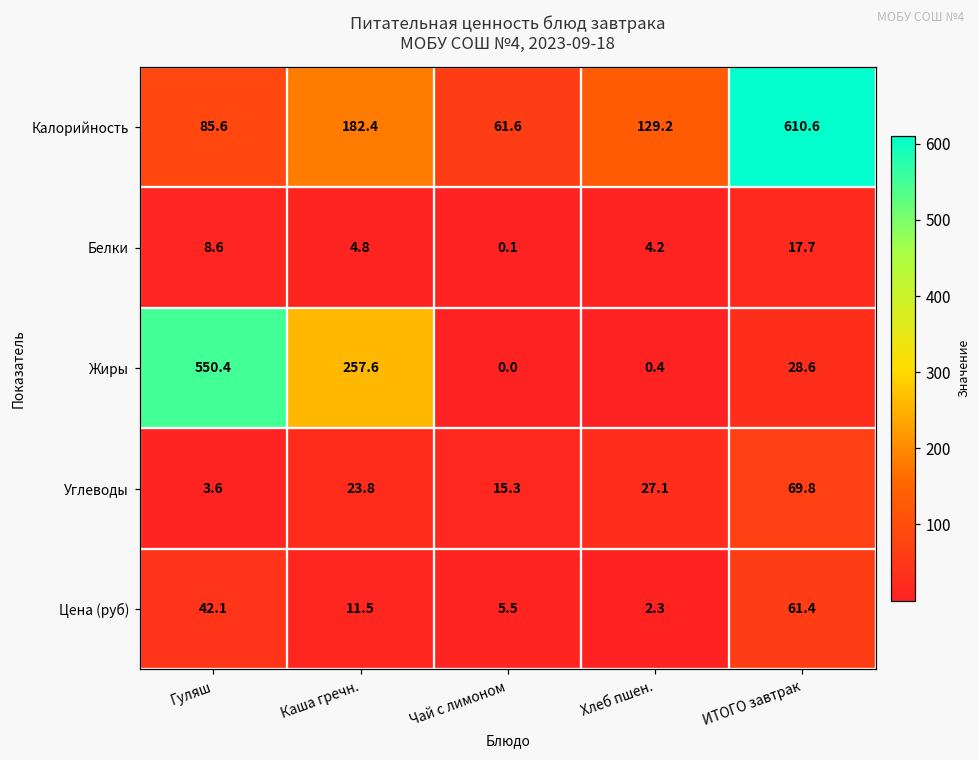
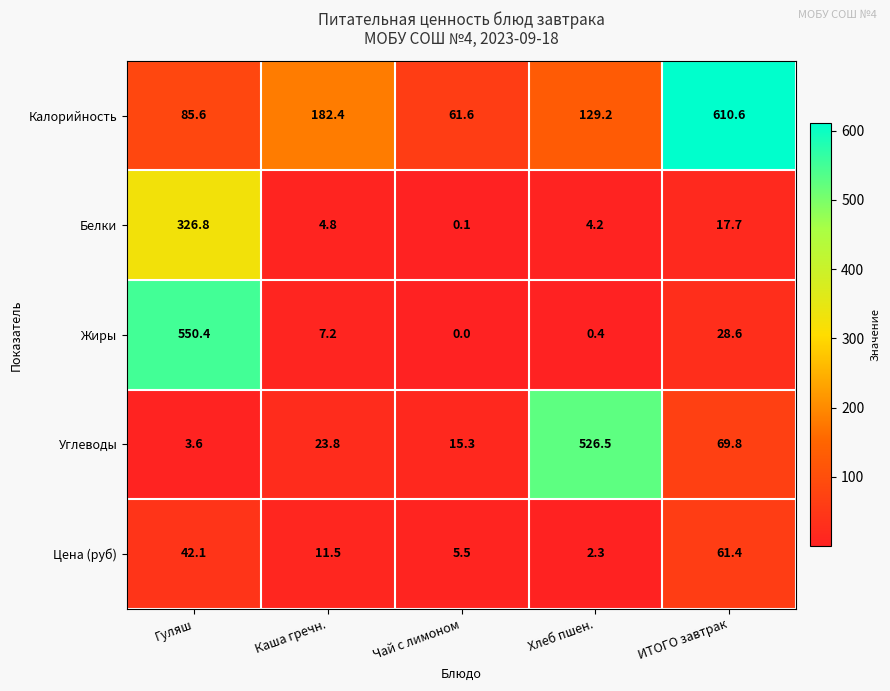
Белки, Гуляш: 8.6 -> 326.8
Жиры, Каша гречн.: 257.6 -> 7.2
Углеводы, Хлеб пшен.: 27.1 -> 526.5
